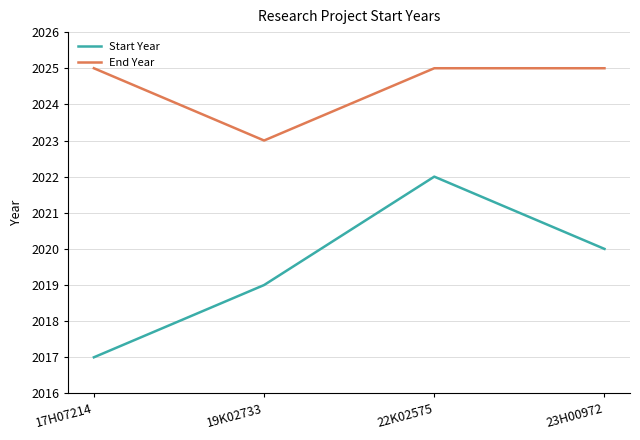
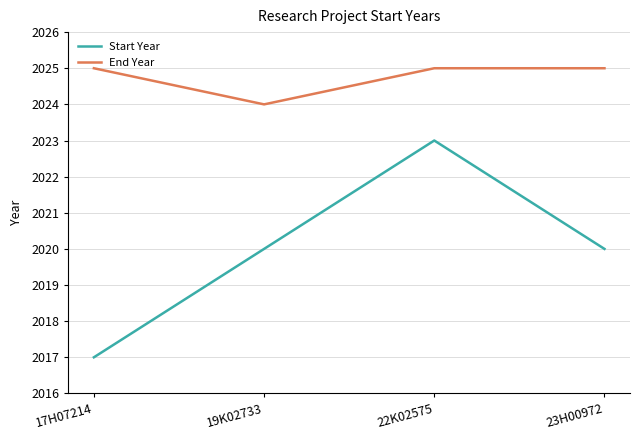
Start Year, 19K02733: 2019 -> 2020
End Year, 19K02733: 2023 -> 2024
Start Year, 22K02575: 2022 -> 2023
